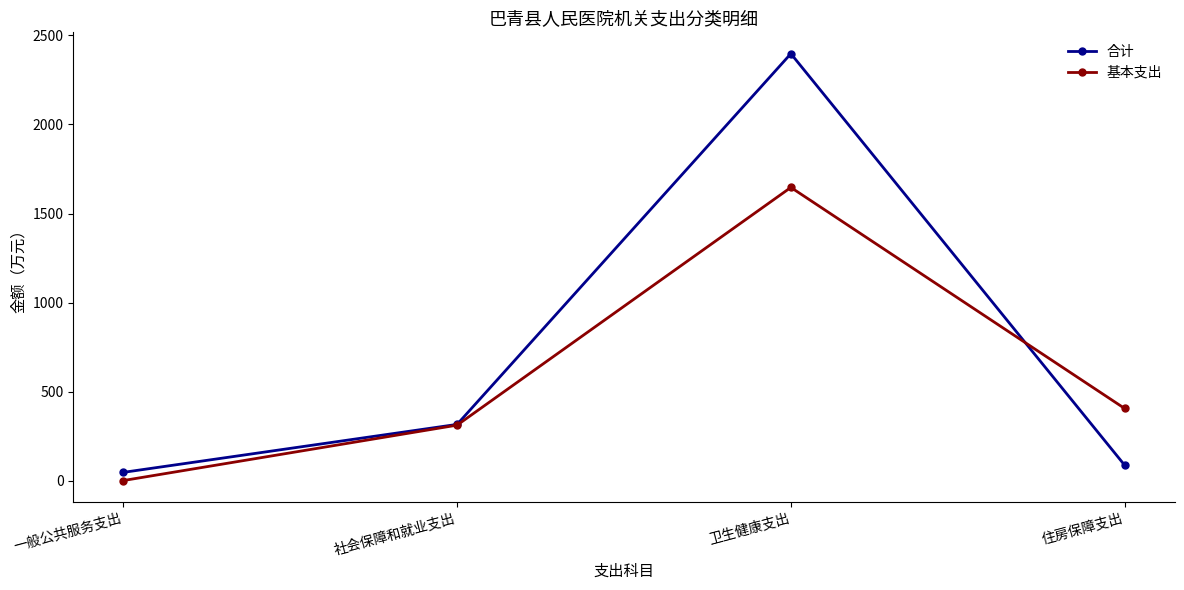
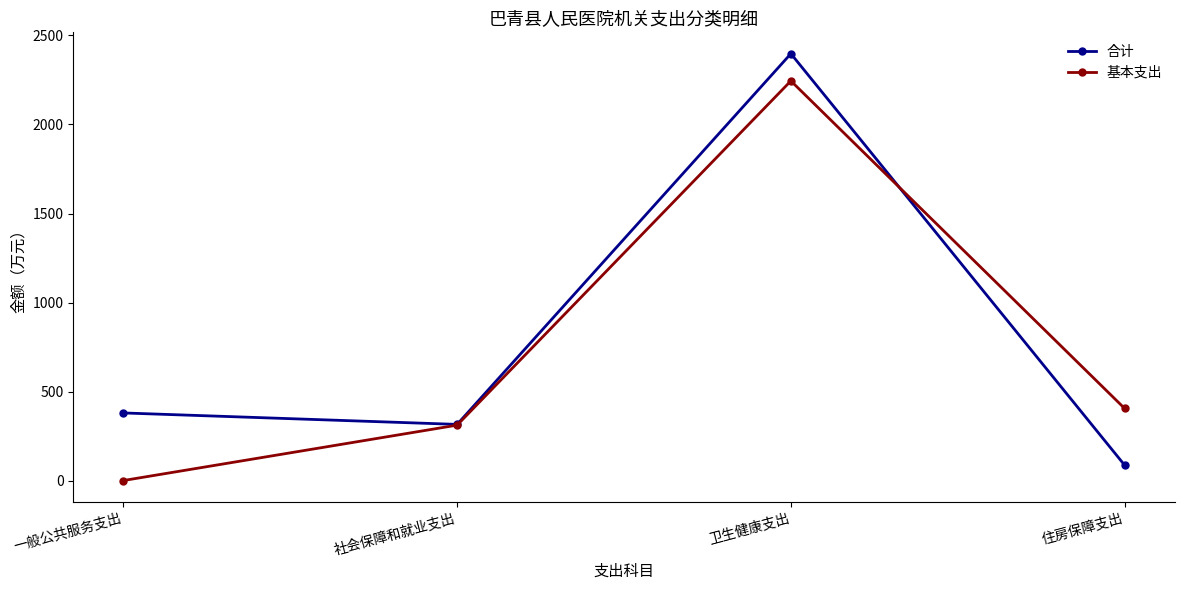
合计, 一般公共服务支出: 50 -> 380
基本支出, 卫生健康支出: 1650 -> 2240
